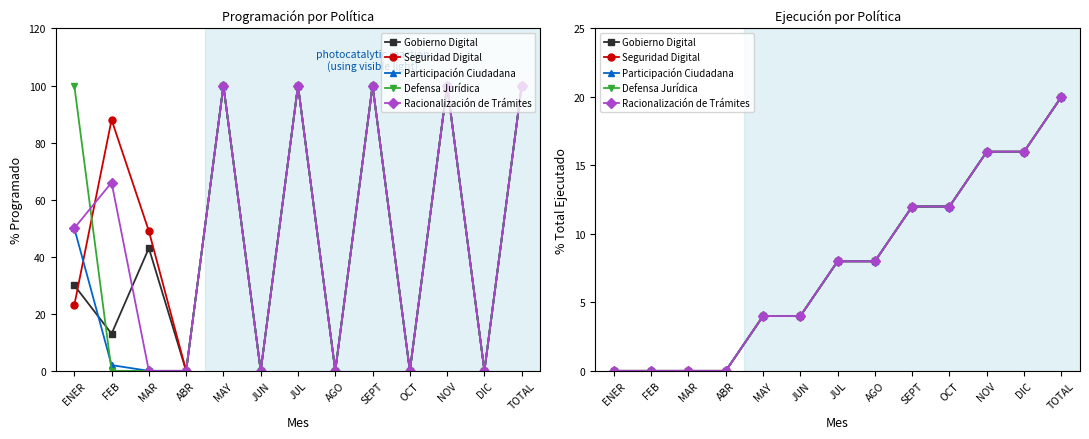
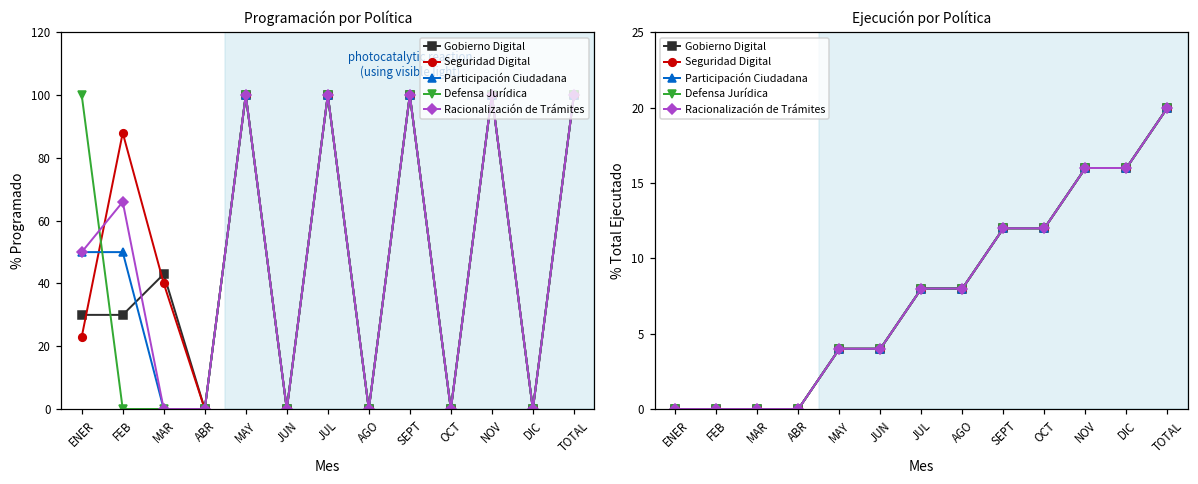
Programación por Política, Gobierno Digital, FEB: 13 -> 30
Programación por Política, Participación Ciudadana, FEB: 2 -> 50
Programación por Política, Seguridad Digital, MAR: 49 -> 40
